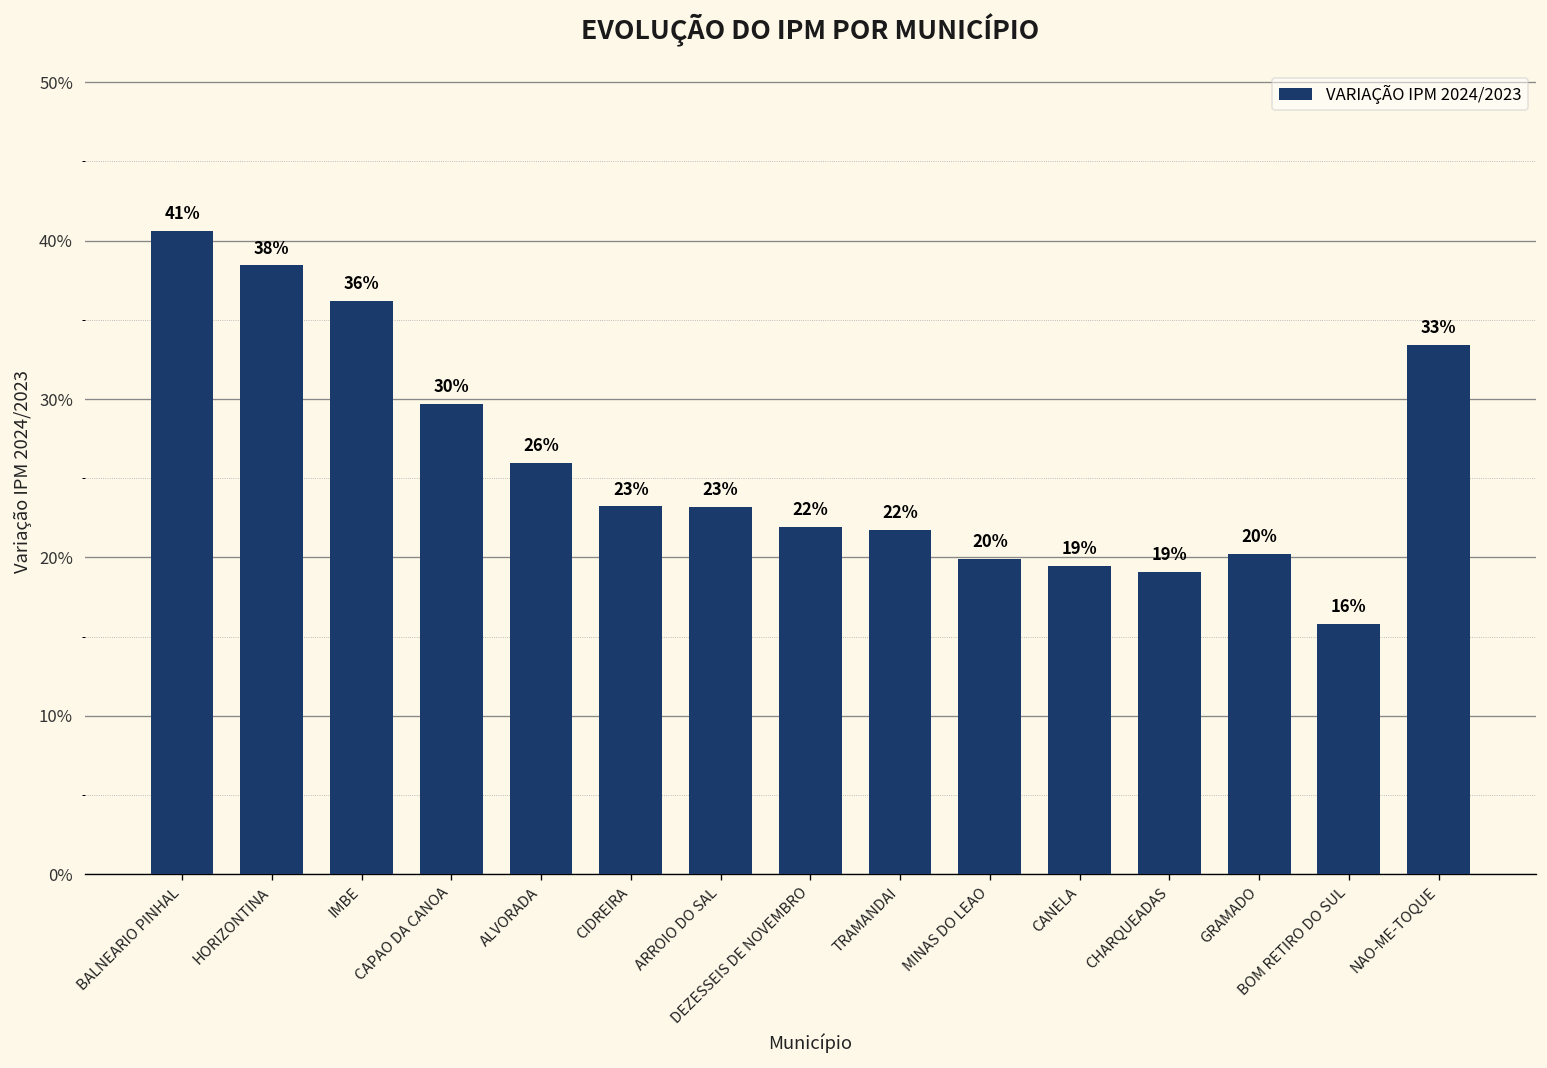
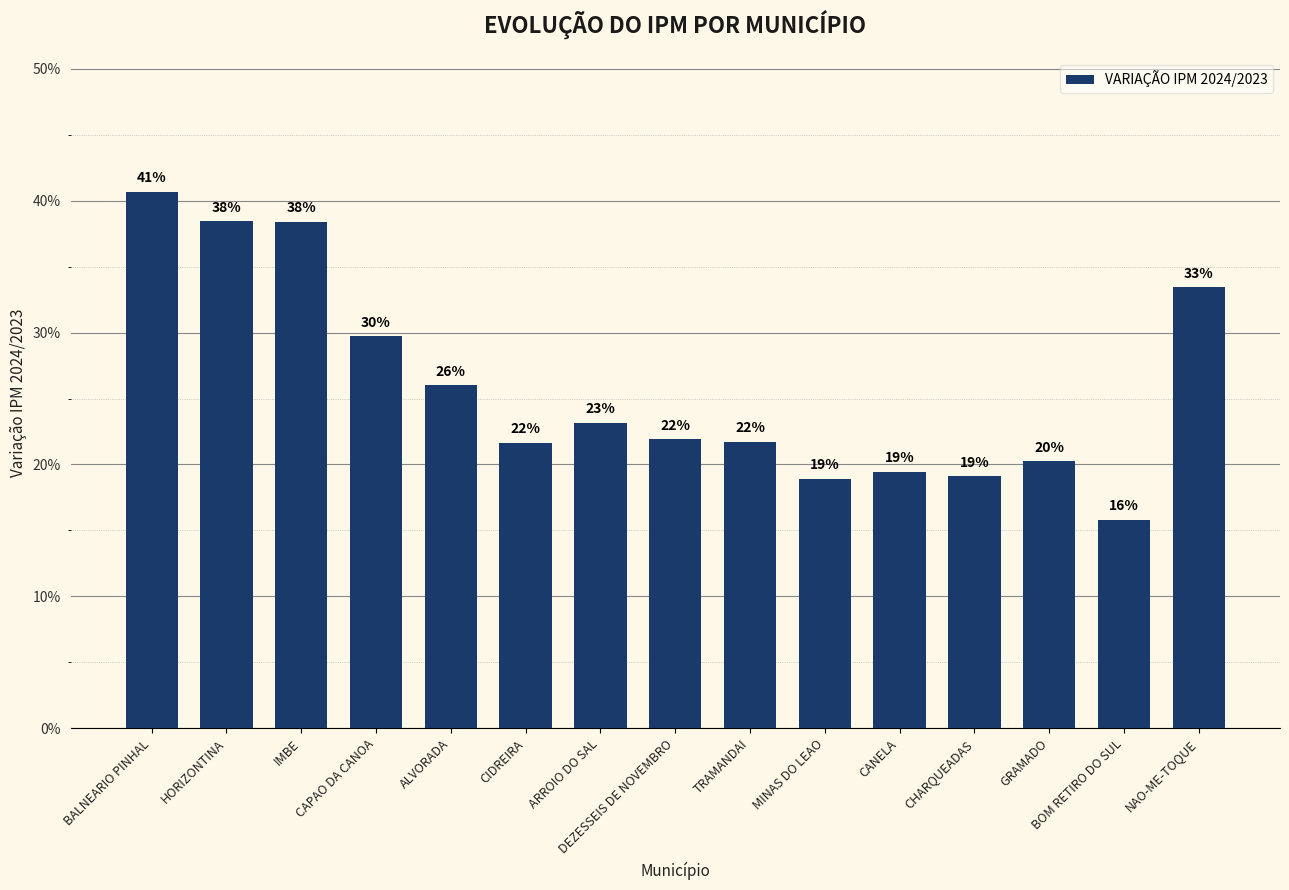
IMBE: 36% -> 38%
CIDREIRA: 23% -> 22%
MINAS DO LEAO: 20% -> 19%
